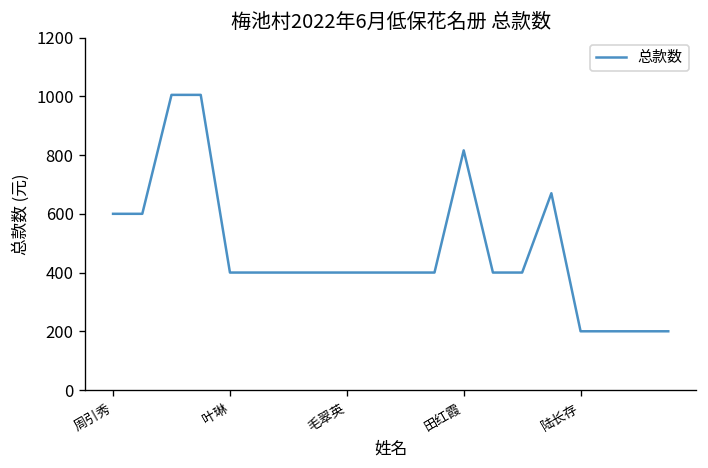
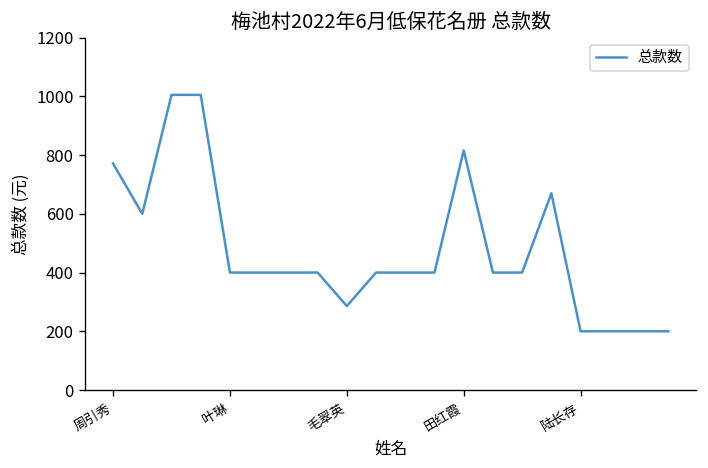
周引秀: 600 -> 770
毛翠英: 400 -> 290
